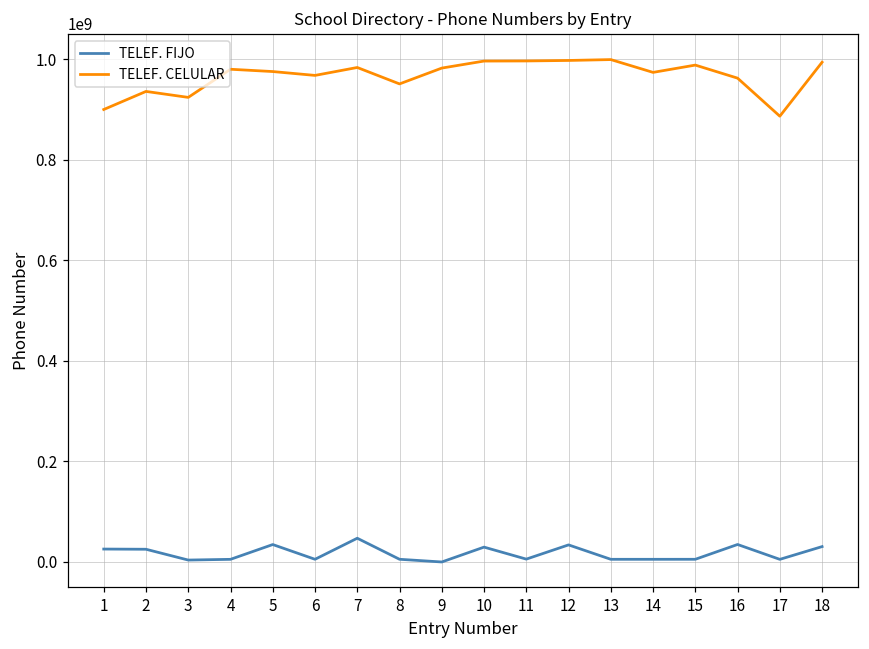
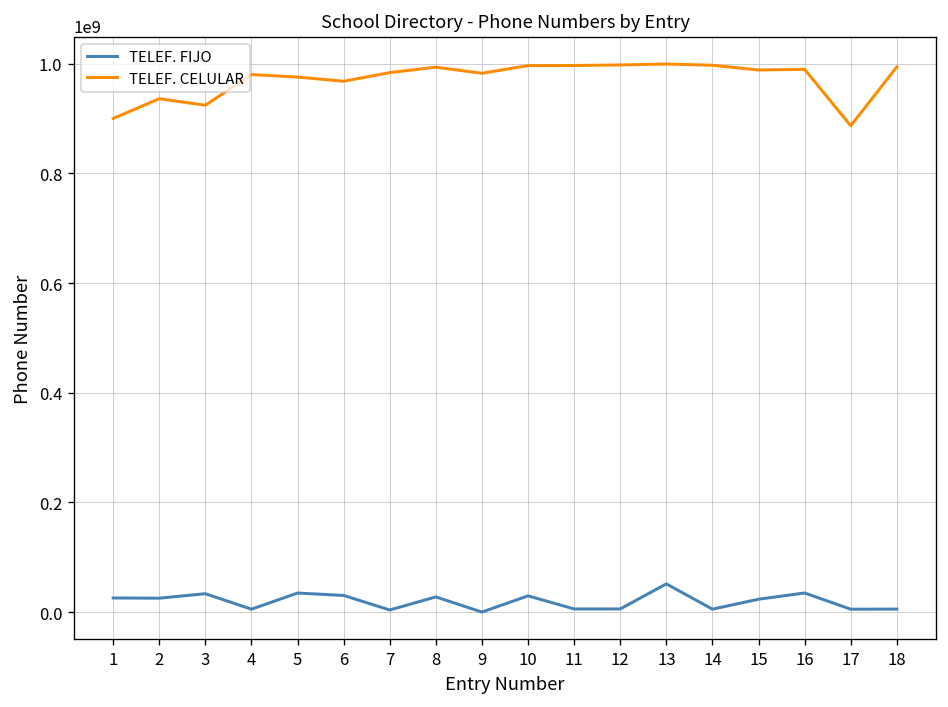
TELEF. FIJO, 3: 0 -> 30000000
TELEF. FIJO, 6: 10000000 -> 30000000
TELEF. FIJO, 7: 50000000 -> 0
TELEF. FIJO, 8: 10000000 -> 30000000
TELEF. CELULAR, 8: 950000000 -> 990000000
TELEF. FIJO, 12: 30000000 -> 10000000
TELEF. FIJO, 13: 10000000 -> 50000000
TELEF. CELULAR, 14: 970000000 -> 1000000000
TELEF. FIJO, 15: 10000000 -> 20000000
TELEF. CELULAR, 16: 960000000 -> 990000000
TELEF. FIJO, 18: 30000000 -> 10000000
